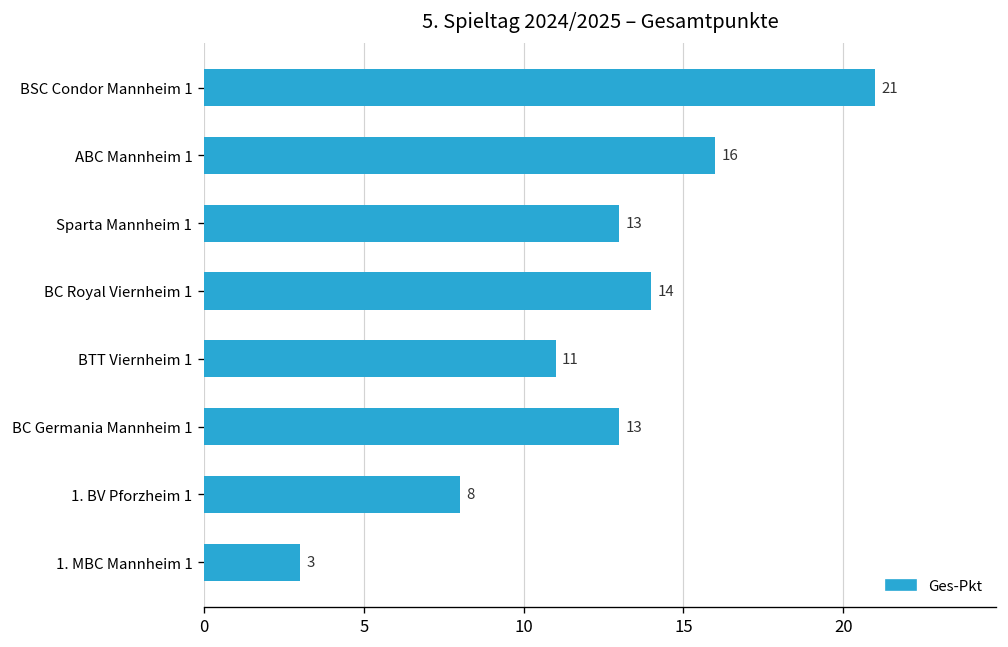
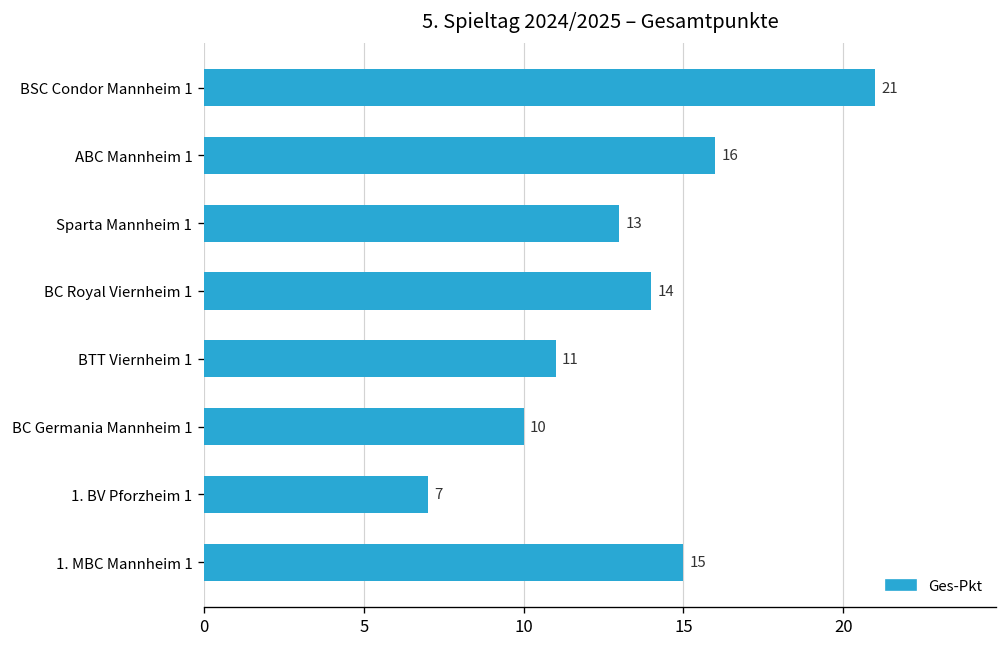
BC Germania Mannheim 1: 13 -> 10
1. BV Pforzheim 1: 8 -> 7
1. MBC Mannheim 1: 3 -> 15
